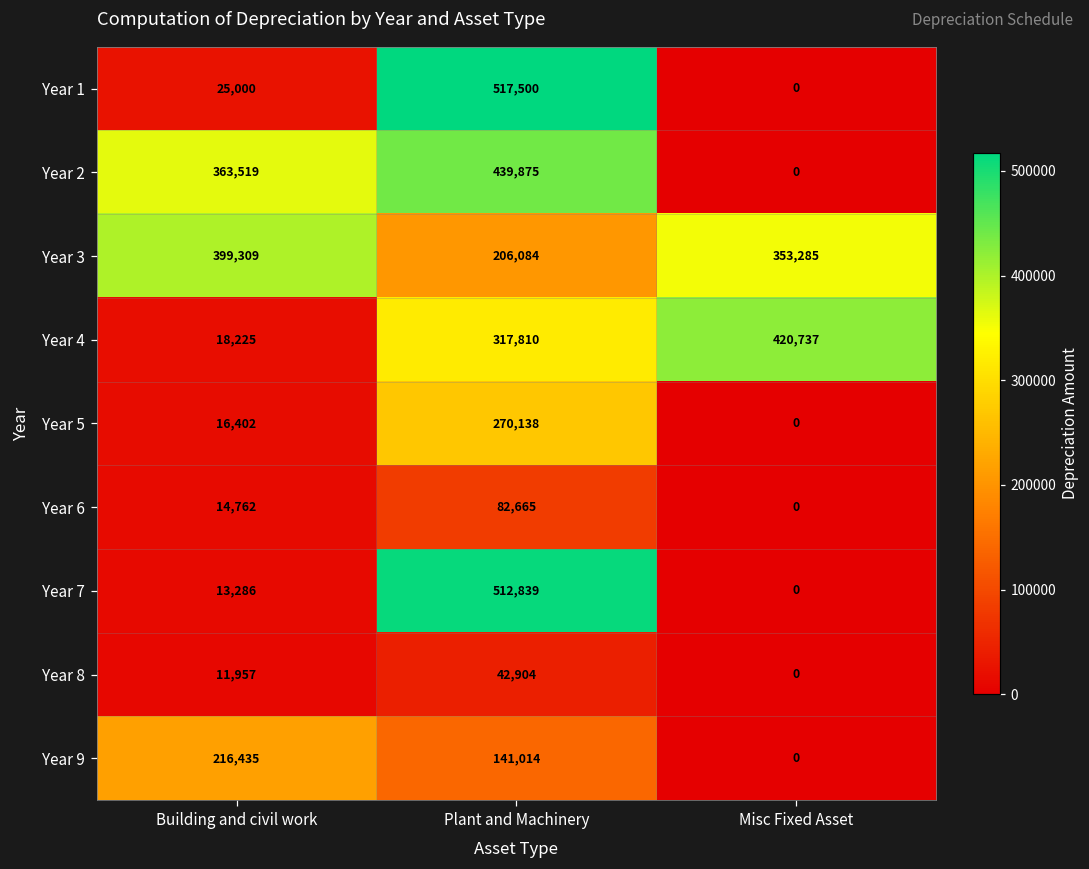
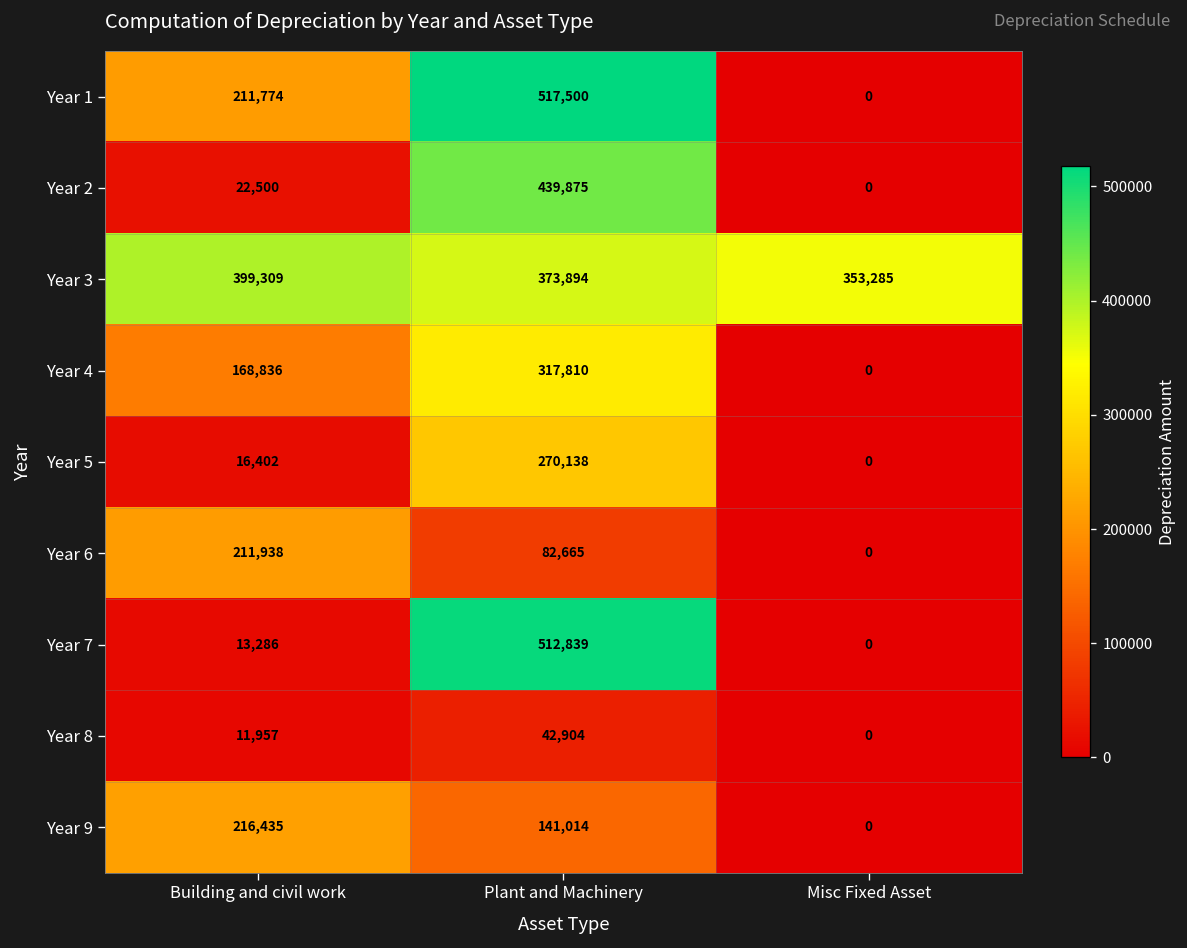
Year 1, Building and civil work: 25,000 -> 211,774
Year 2, Building and civil work: 363,519 -> 22,500
Year 3, Plant and Machinery: 206,084 -> 373,894
Year 4, Building and civil work: 18,225 -> 168,836
Year 4, Misc Fixed Asset: 420,737 -> 0
Year 6, Building and civil work: 14,762 -> 211,938
